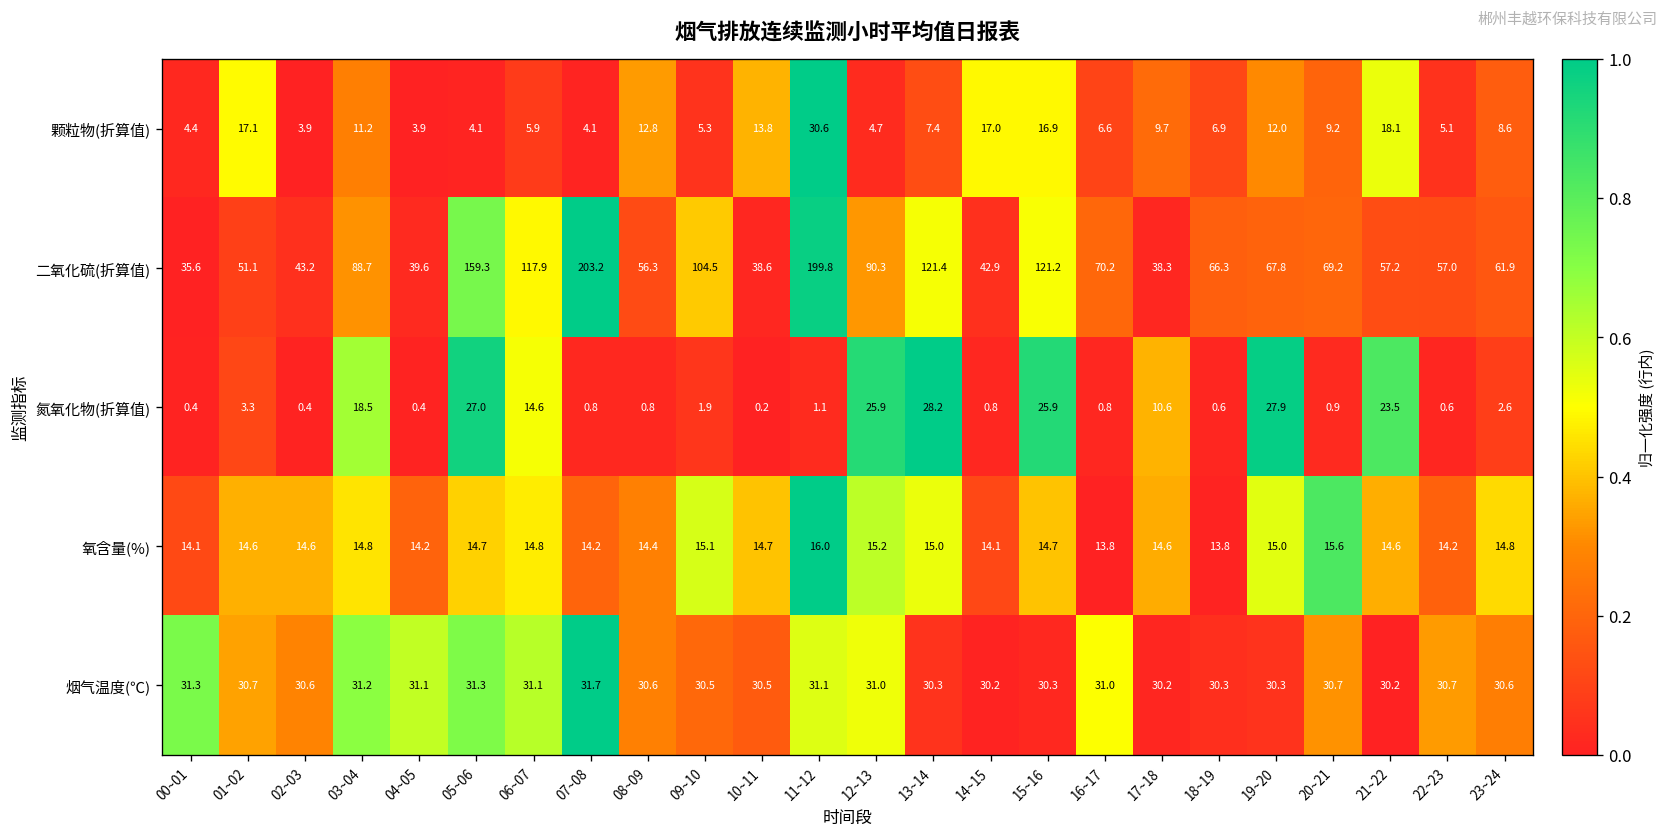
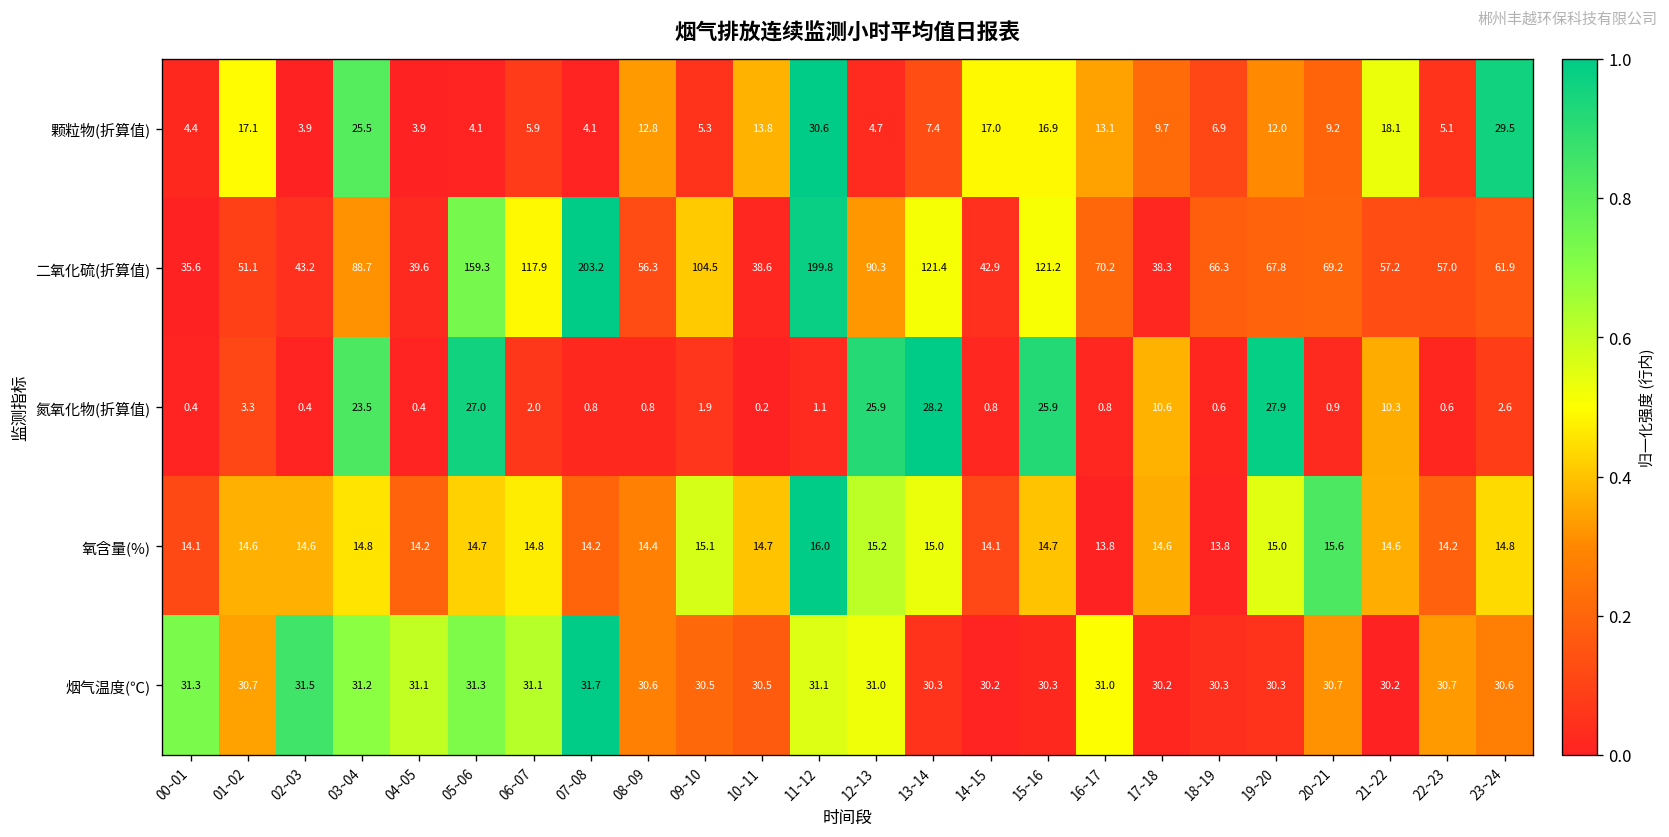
颗粒物(折算值), 03~04: 11.2 -> 25.5
颗粒物(折算值), 16~17: 6.6 -> 13.1
颗粒物(折算值), 23~24: 8.6 -> 29.5
氮氧化物(折算值), 03~04: 18.5 -> 23.5
氮氧化物(折算值), 06~07: 14.6 -> 2.0
氮氧化物(折算值), 21~22: 23.5 -> 10.3
烟气温度(℃), 02~03: 30.6 -> 31.5
